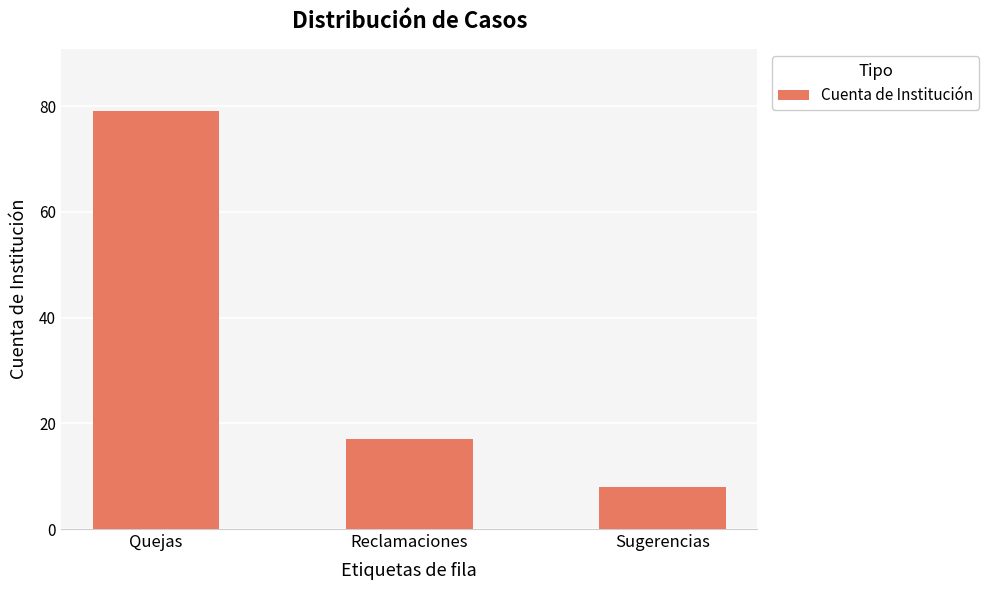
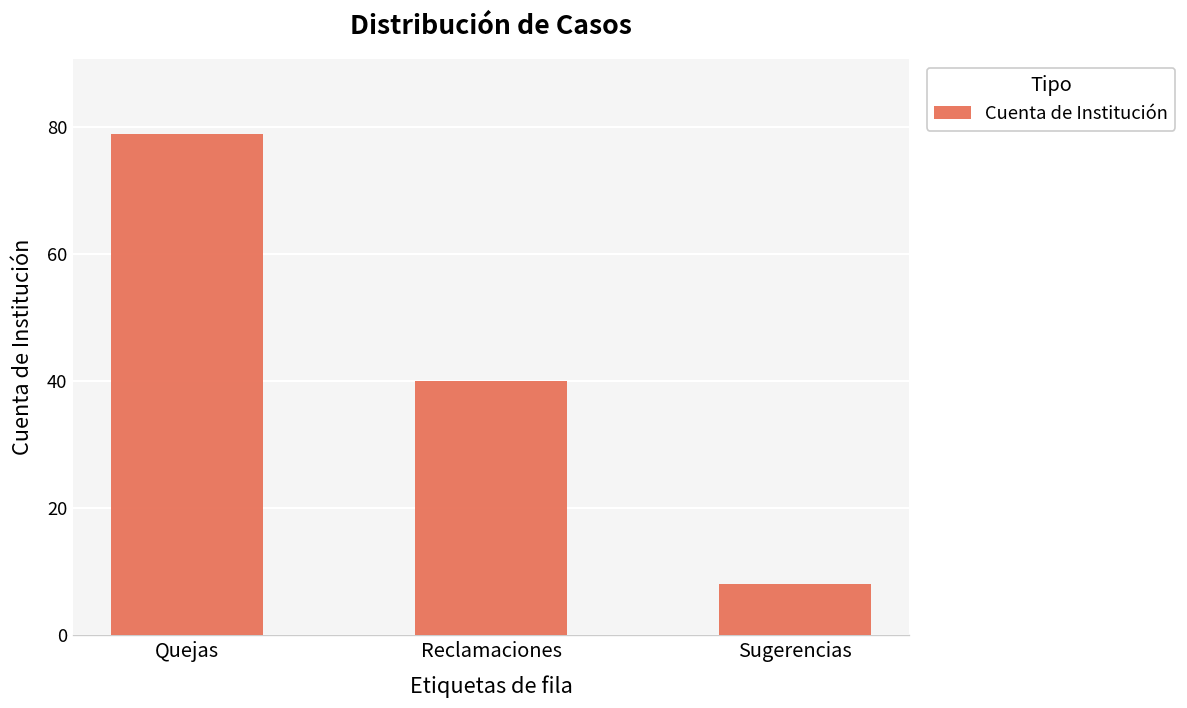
Reclamaciones: 17 -> 40
